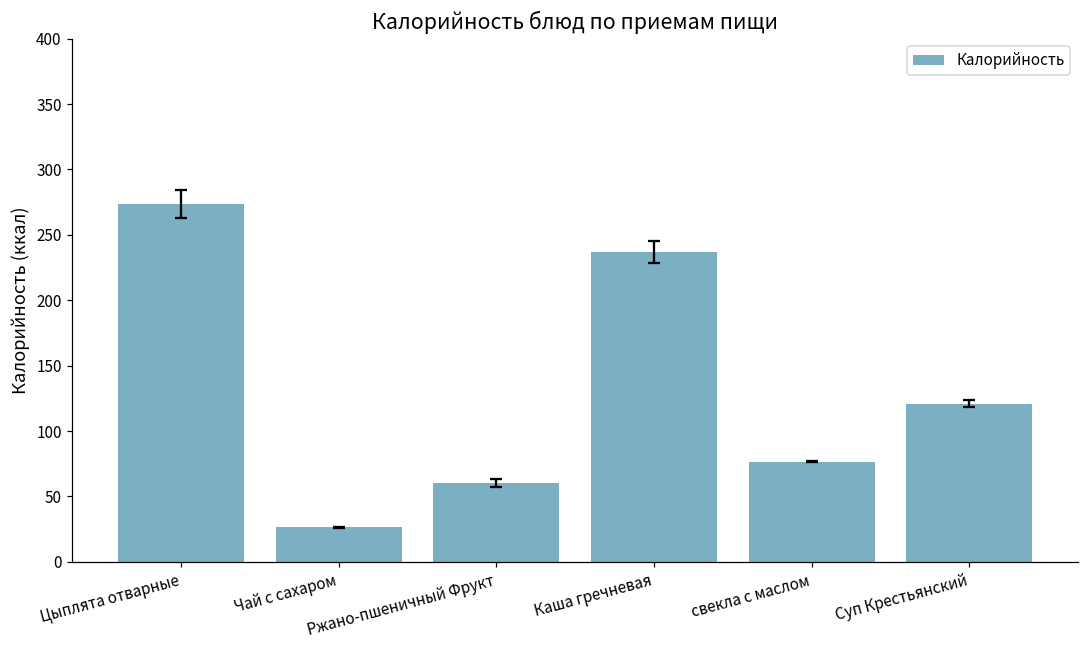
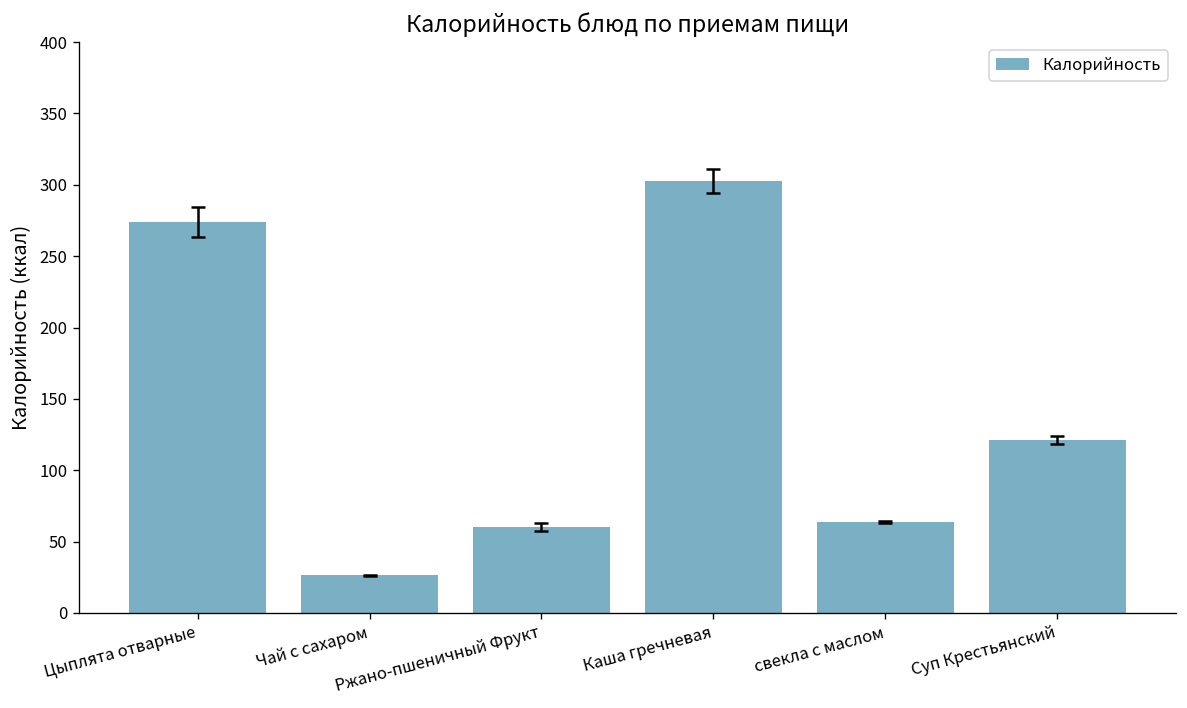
Калорийность, Каша гречневая: 237 -> 303
Калорийность, свекла с маслом: 77 -> 64
